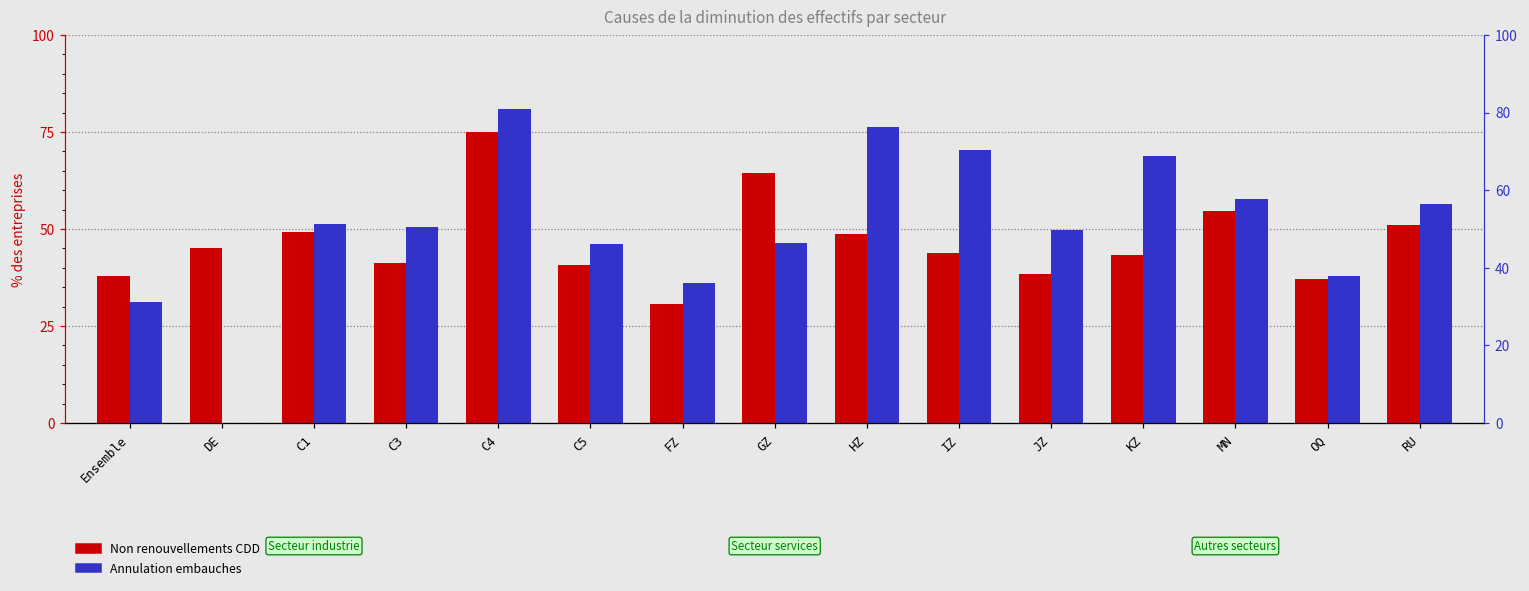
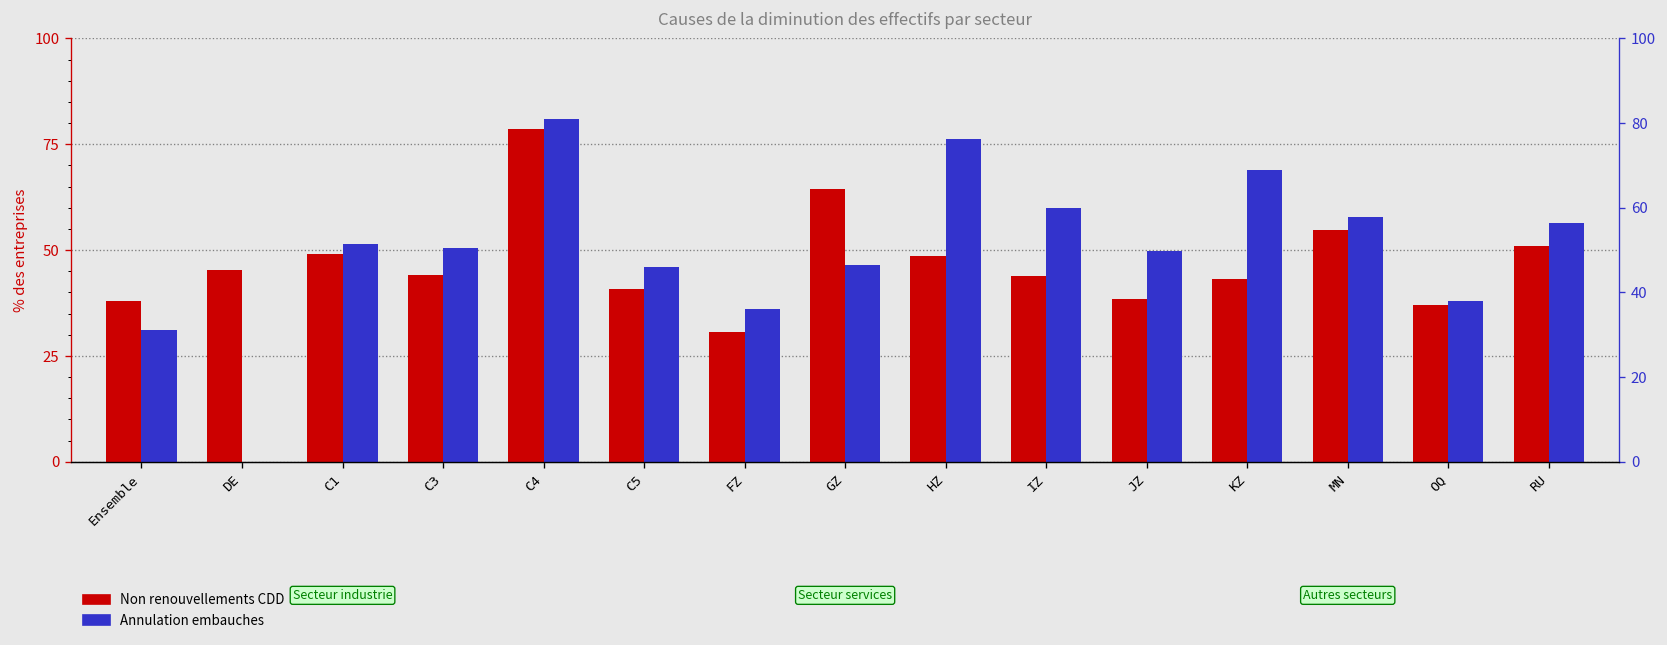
Non renouvellements CDD, C3: 41 -> 44
Non renouvellements CDD, C4: 75 -> 79
Annulation embauches, IZ: 70 -> 60
